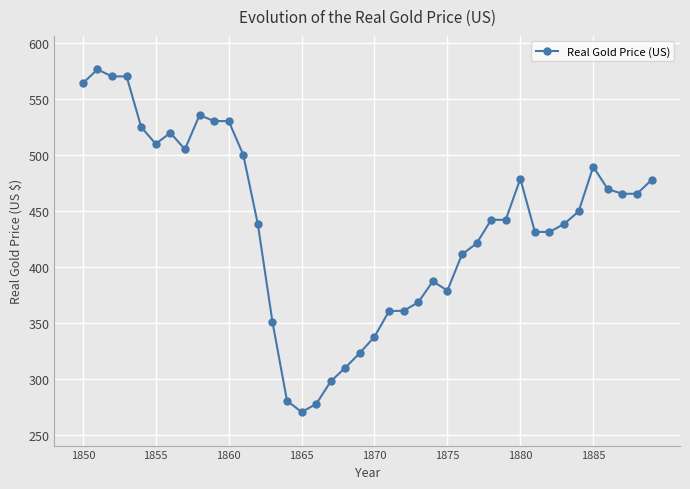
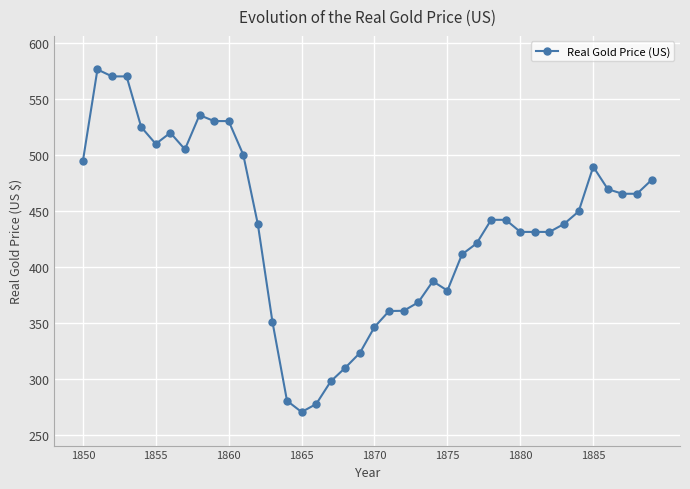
1850: 564 -> 495
1870: 338 -> 347
1880: 479 -> 432
